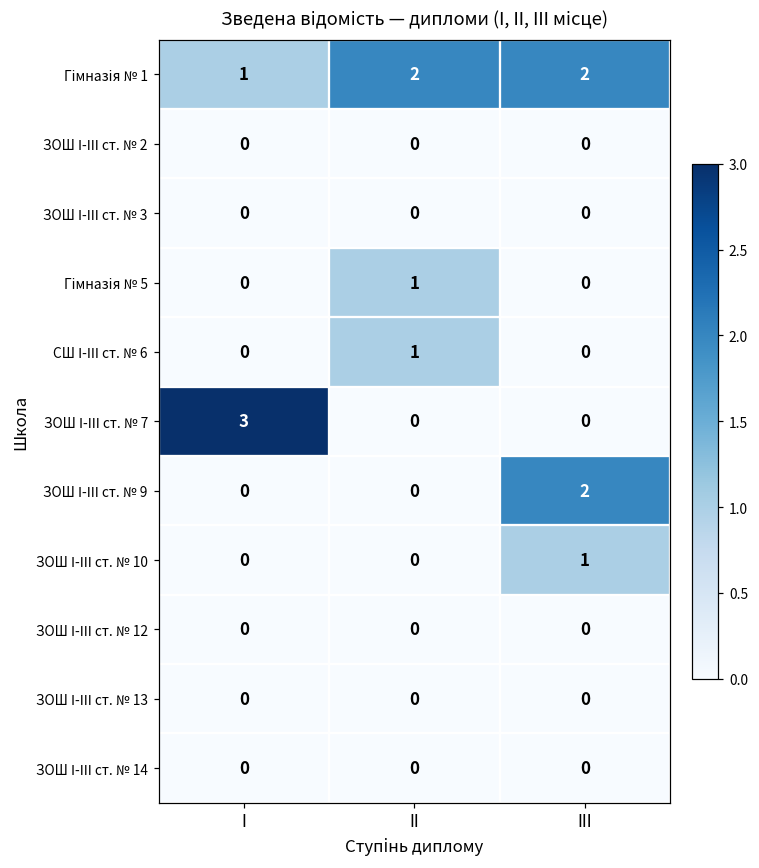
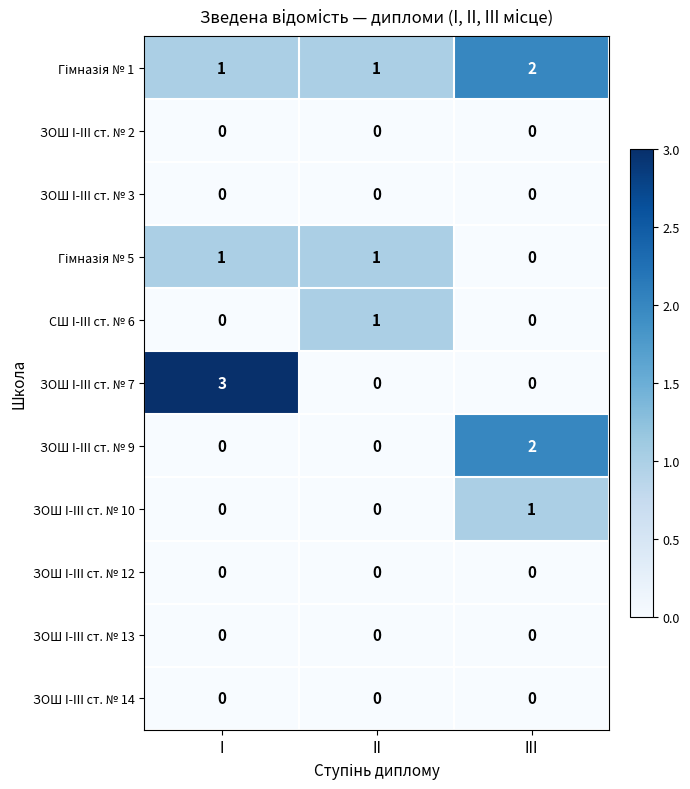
Гімназія № 1, ІІ: 2 -> 1
Гімназія № 5, І: 0 -> 1
